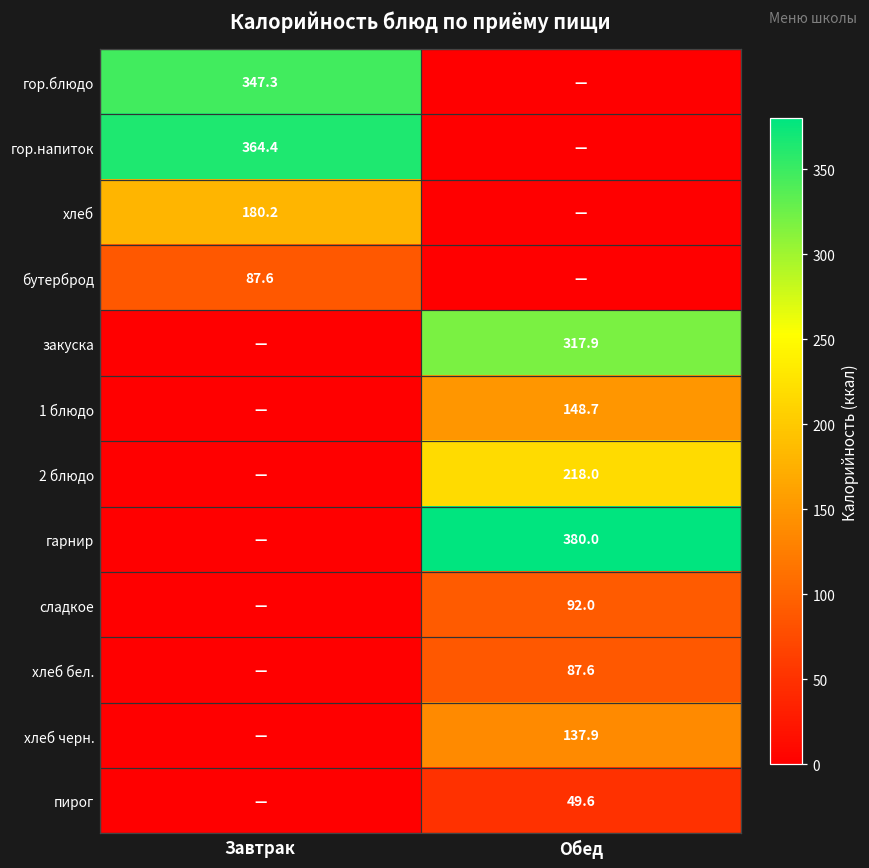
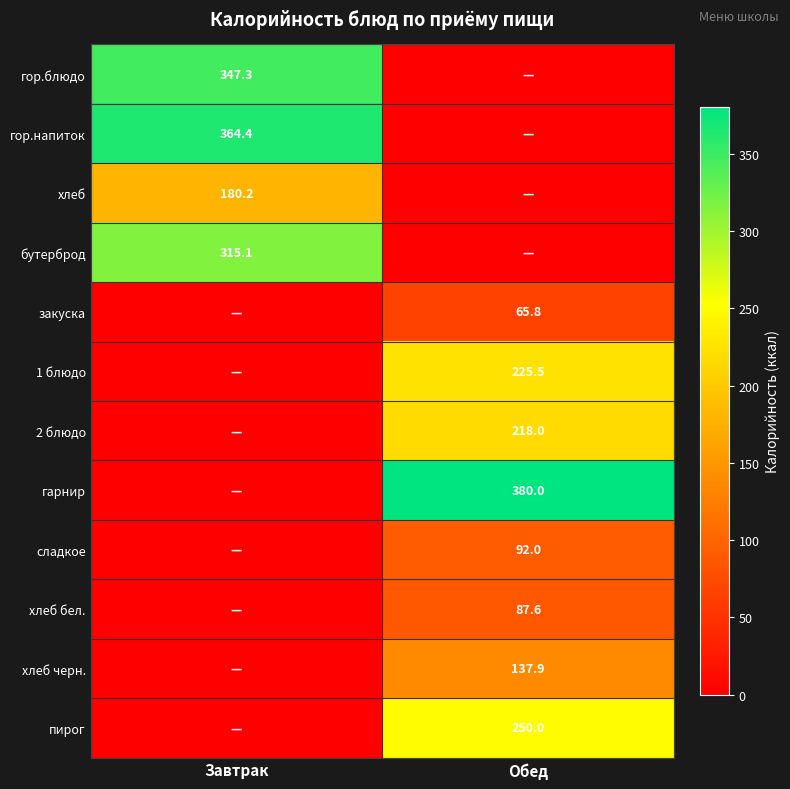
бутерброд, Завтрак: 87.6 -> 315.1
закуска, Обед: 317.9 -> 65.8
1 блюдо, Обед: 148.7 -> 225.5
пирог, Обед: 49.6 -> 250.0
